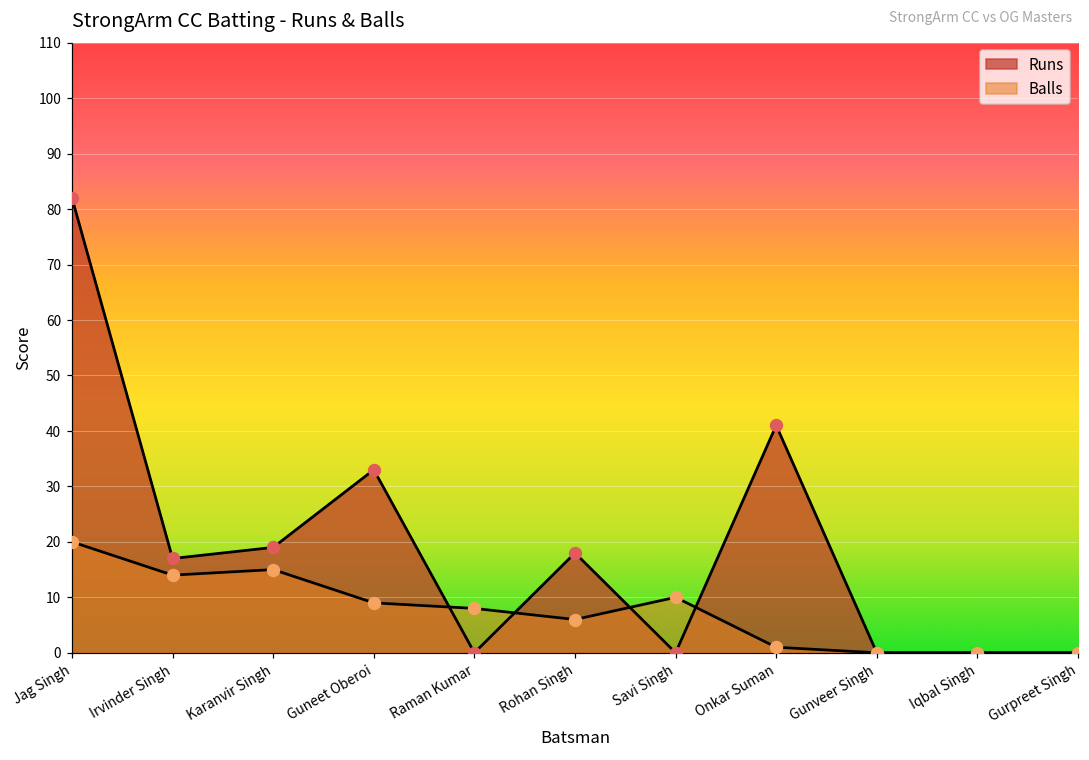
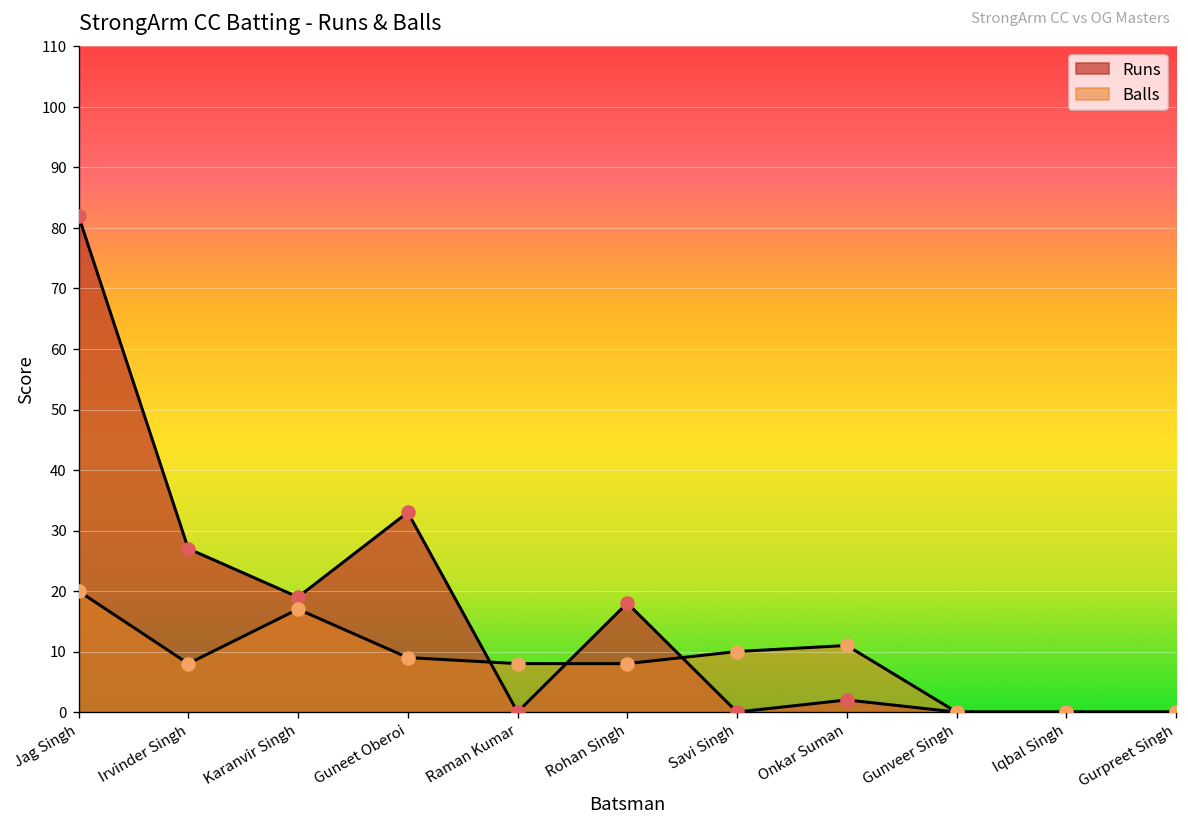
Runs, Irvinder Singh: 17 -> 27
Balls, Irvinder Singh: 14 -> 8
Balls, Karanvir Singh: 15 -> 17
Balls, Rohan Singh: 6 -> 8
Runs, Onkar Suman: 41 -> 2
Balls, Onkar Suman: 1 -> 11
